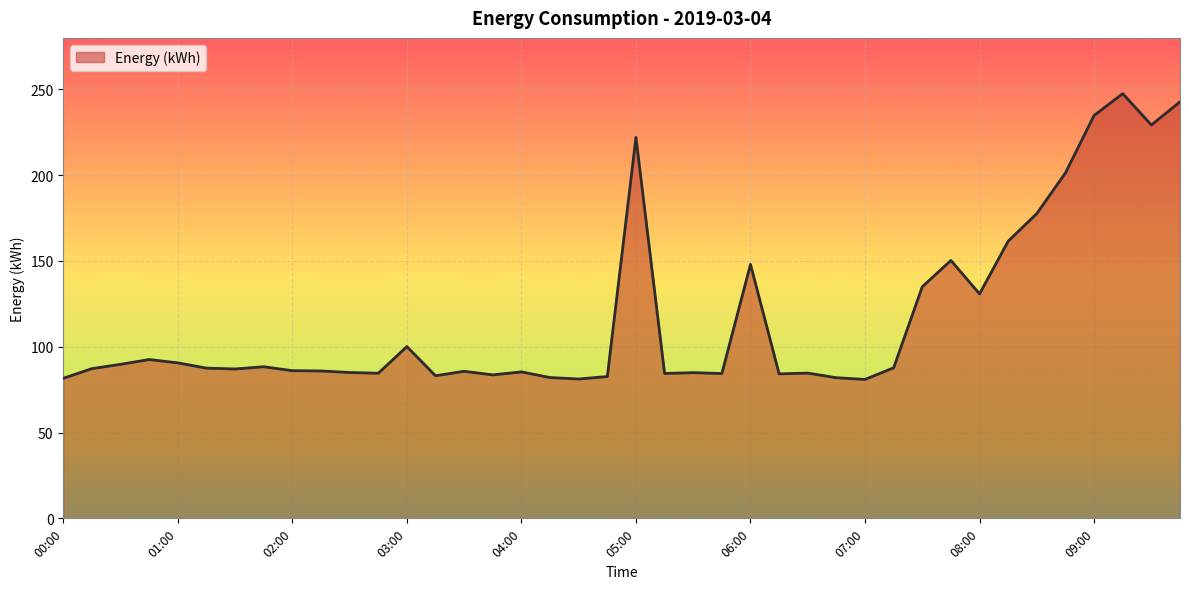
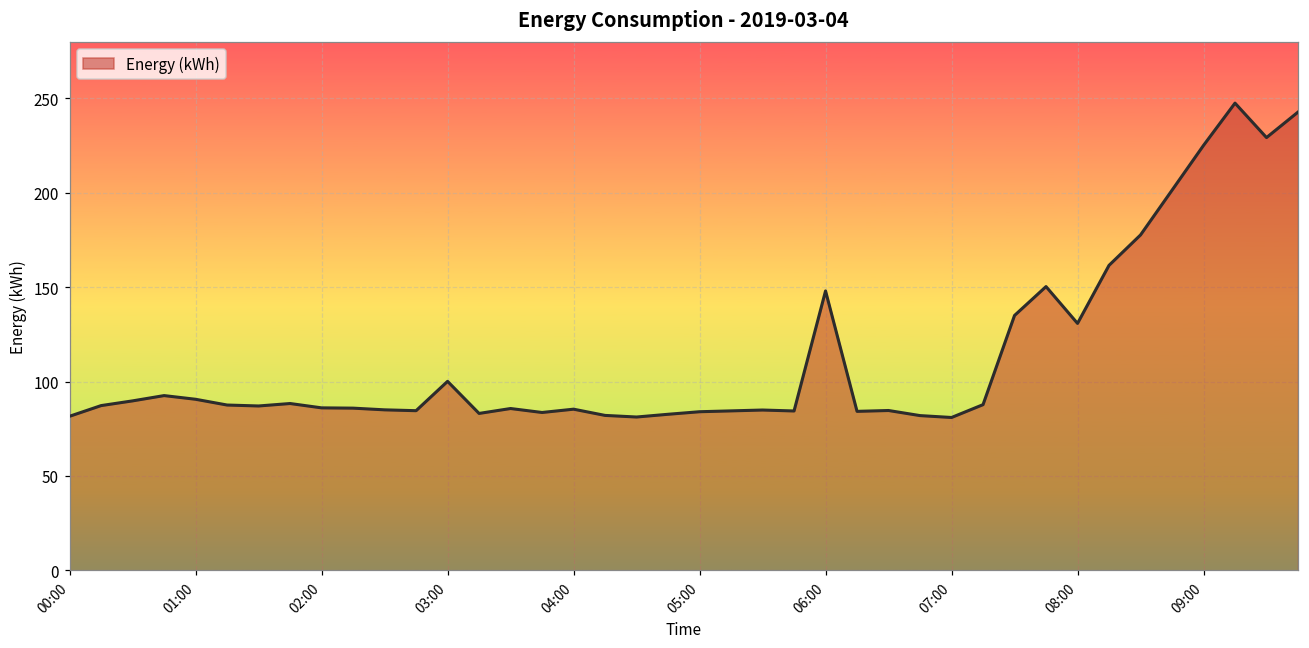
05:00: 222 -> 84
09:00: 235 -> 225
